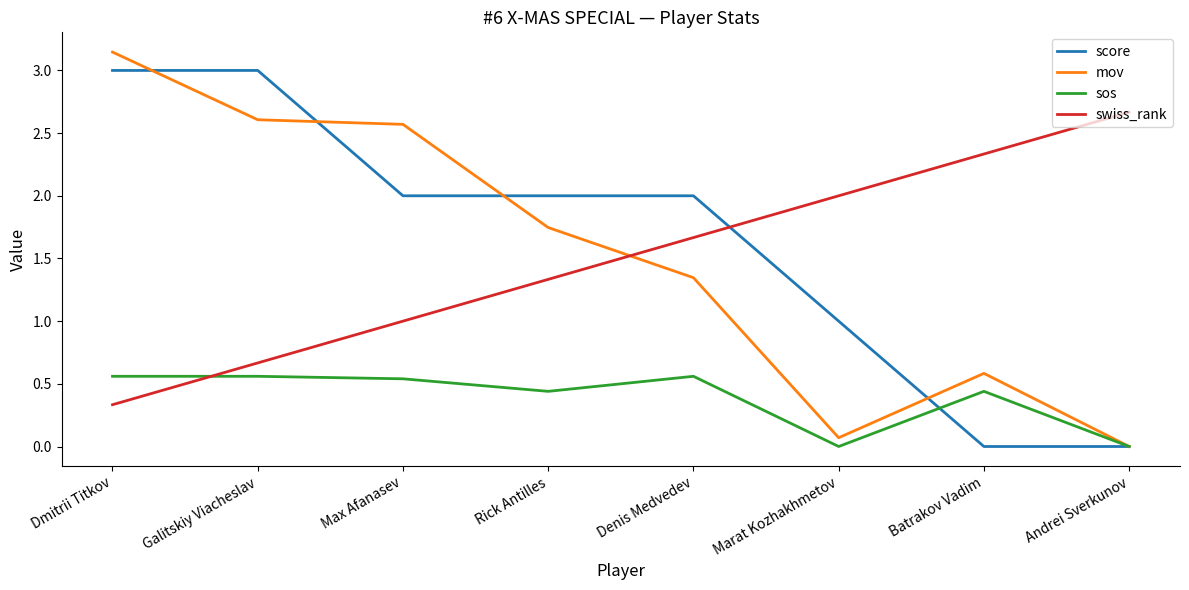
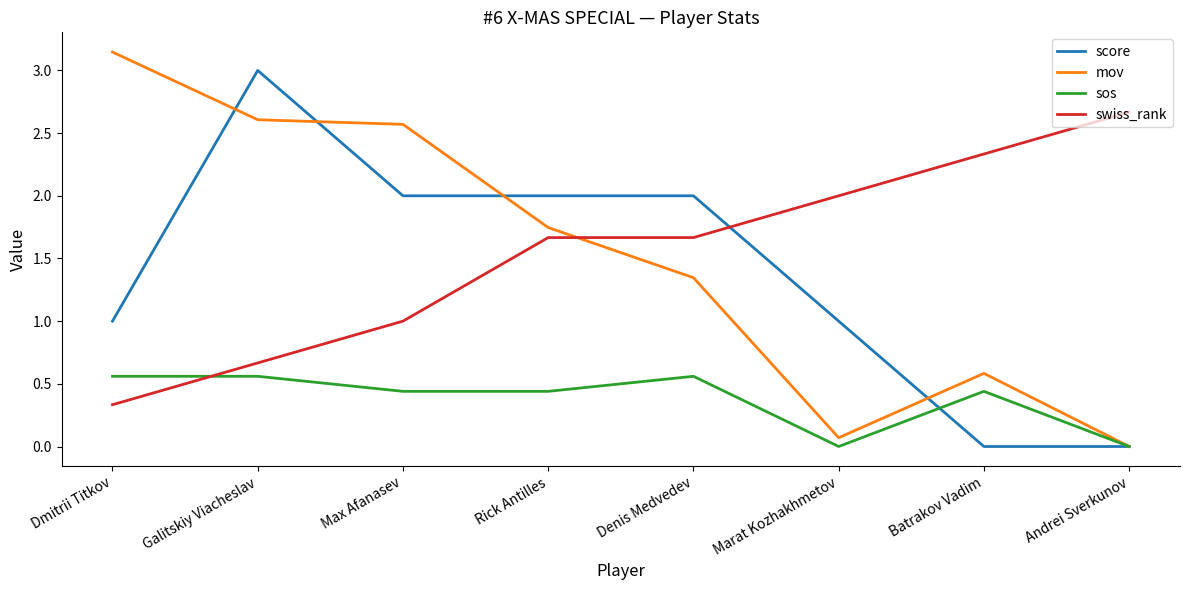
score, Dmitrii Titkov: 3 -> 1
sos, Max Afanasev: 0.54 -> 0.44
swiss_rank, Rick Antilles: 1.33 -> 1.67
